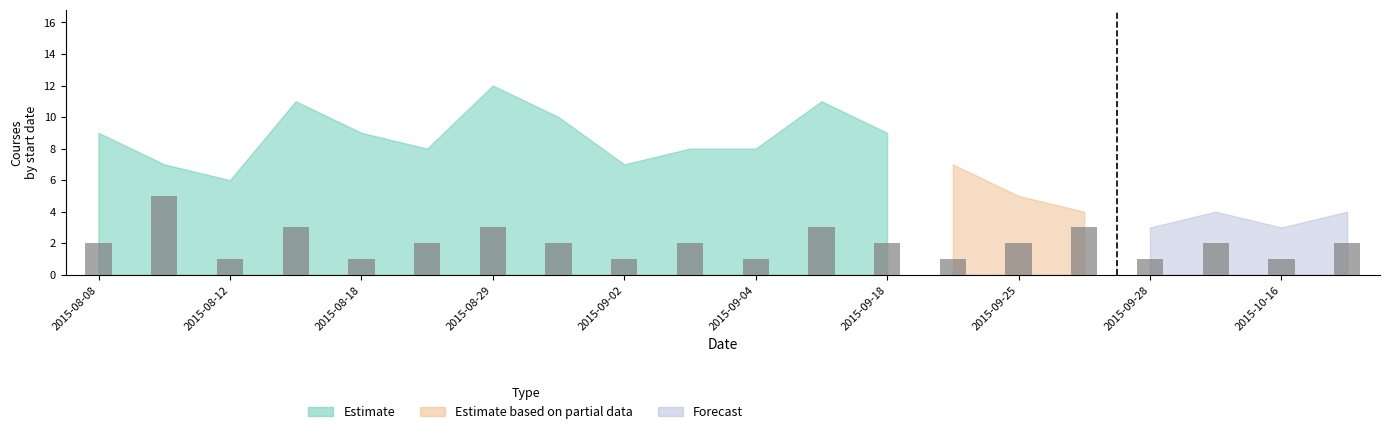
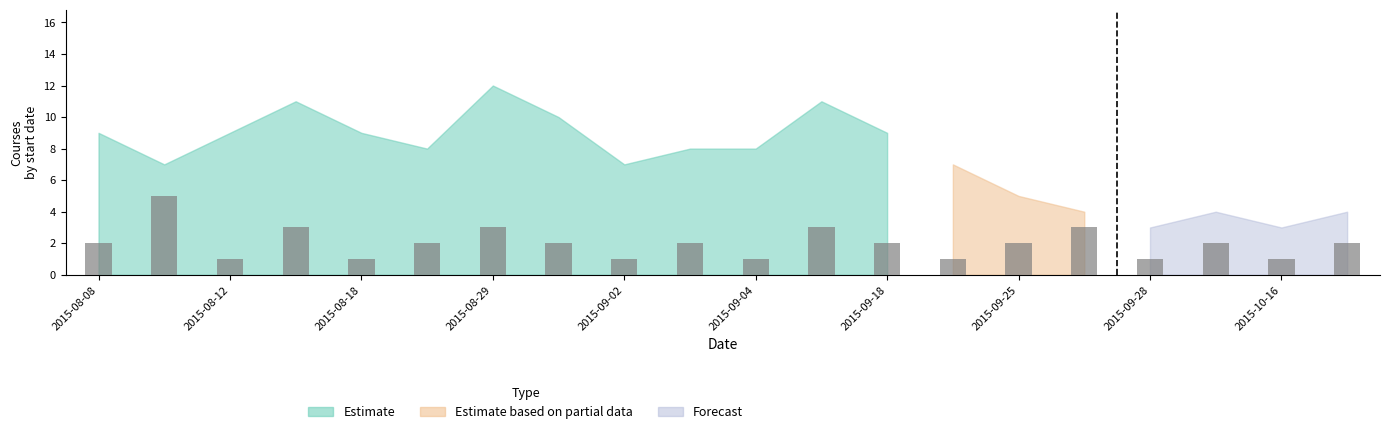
Estimate, 2015-08-12: 6 -> 9
